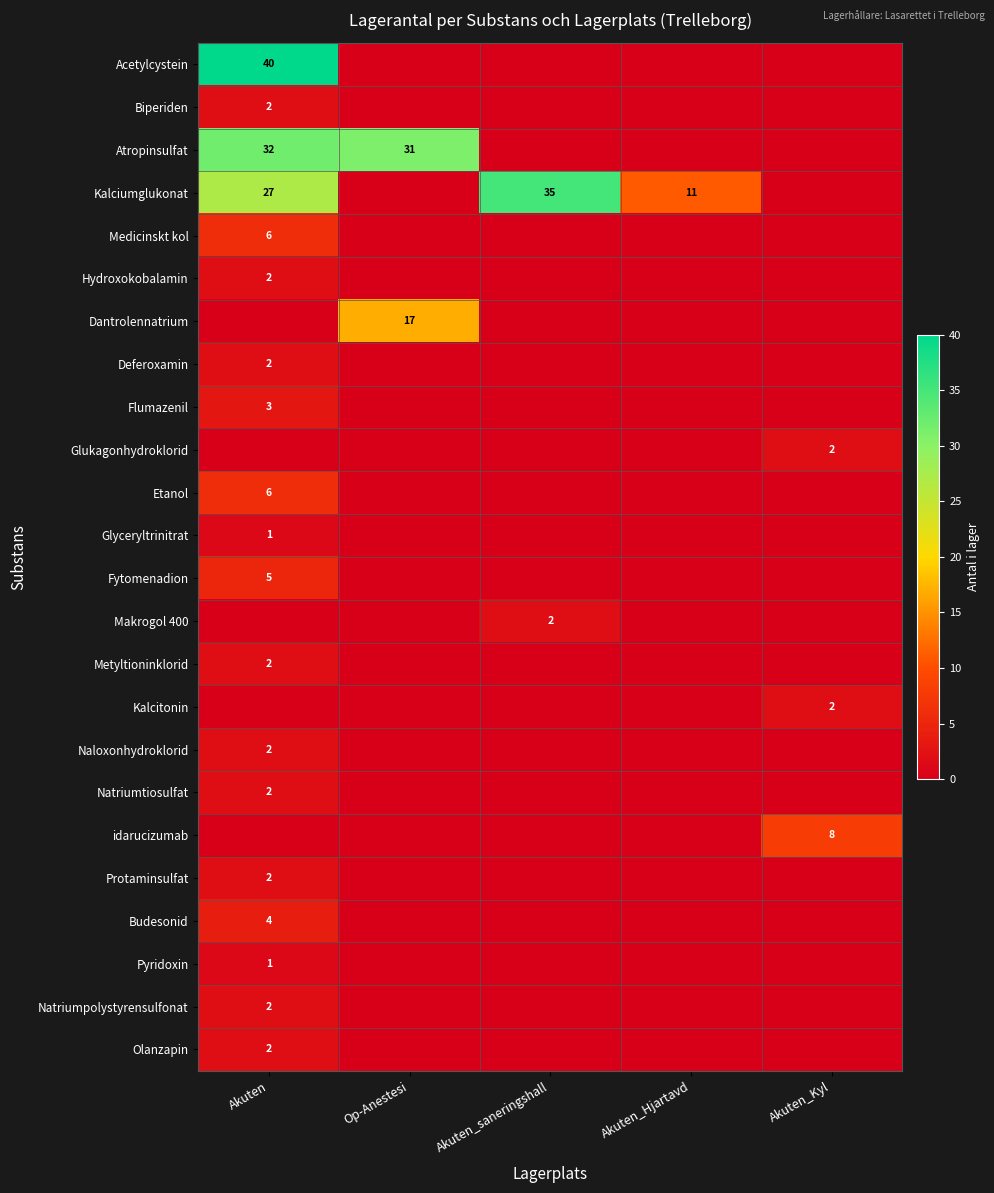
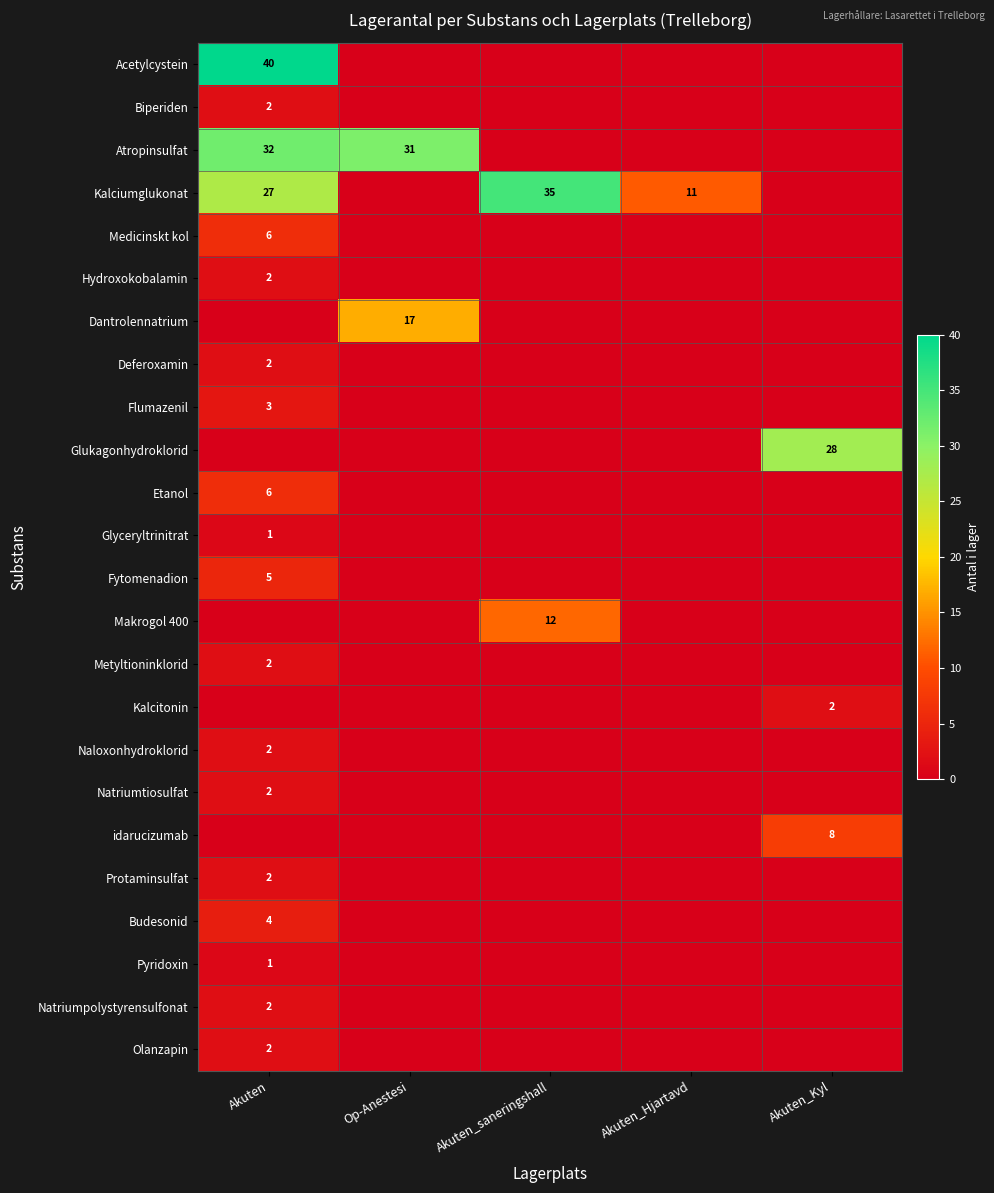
Glukagonhydroklorid, Akuten_Kyl: 2 -> 28
Makrogol 400, Akuten_saneringshall: 2 -> 12
